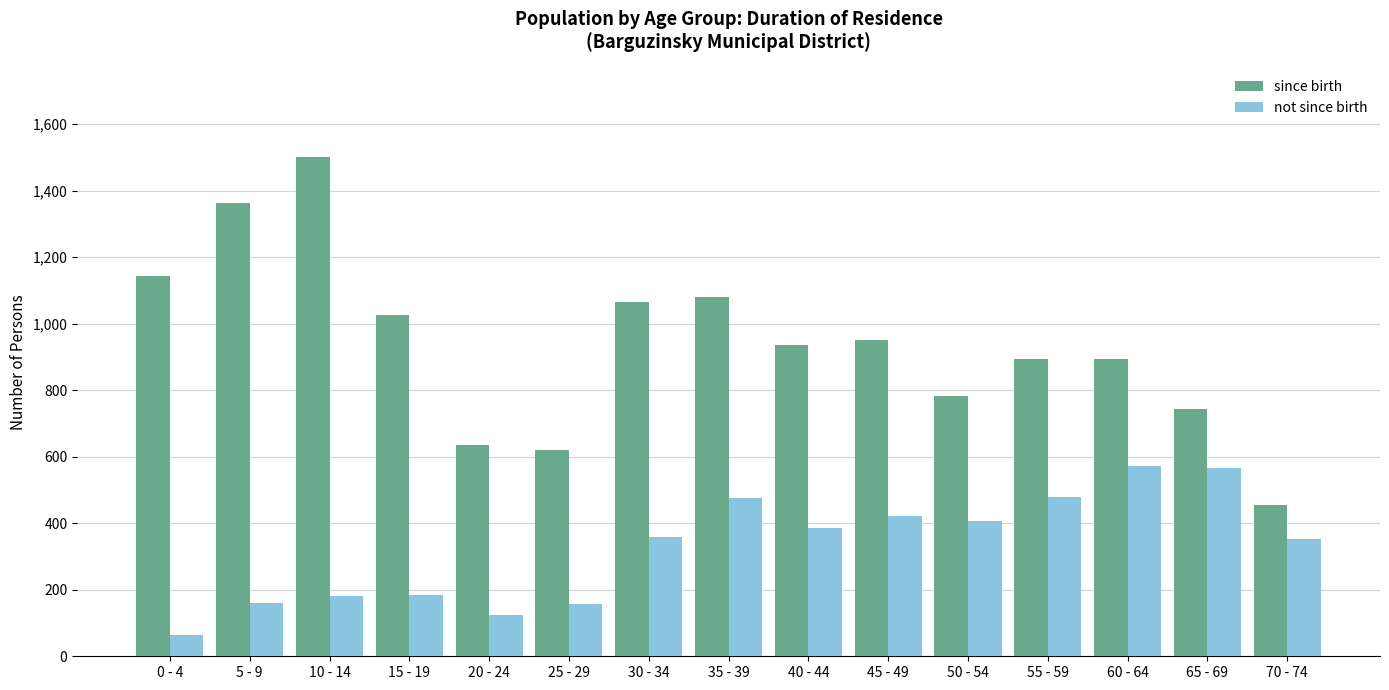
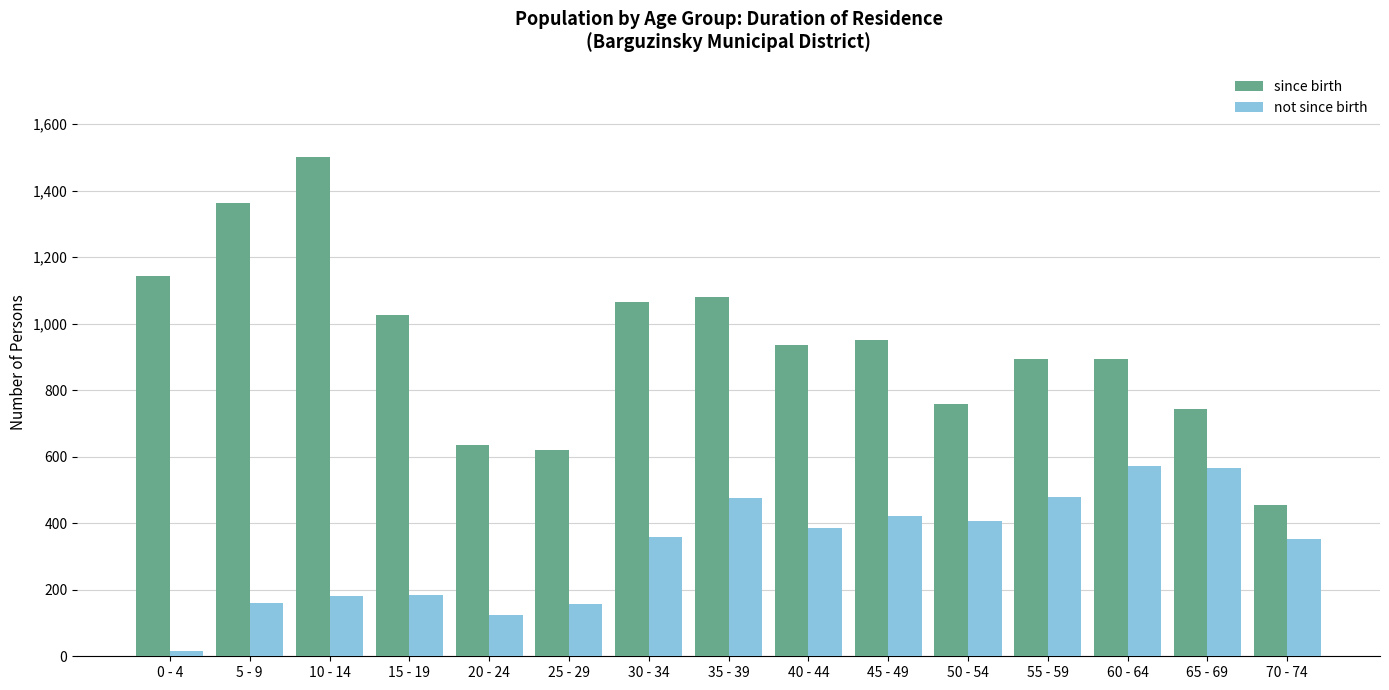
not since birth, 0 - 4: 60 -> 20
since birth, 50 - 54: 780 -> 760
